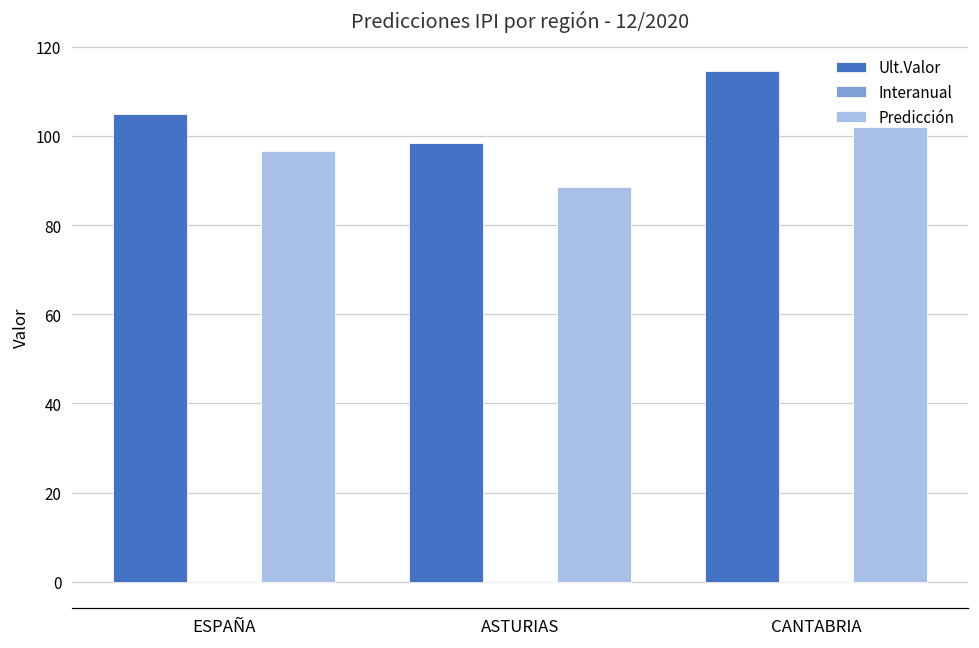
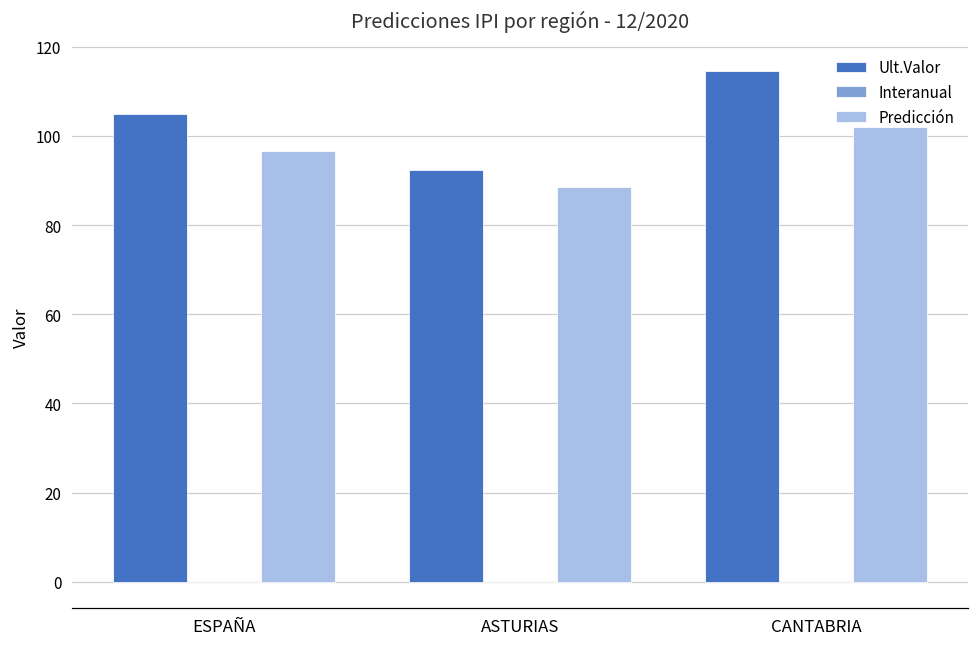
Ult.Valor, ASTURIAS: 98 -> 92
